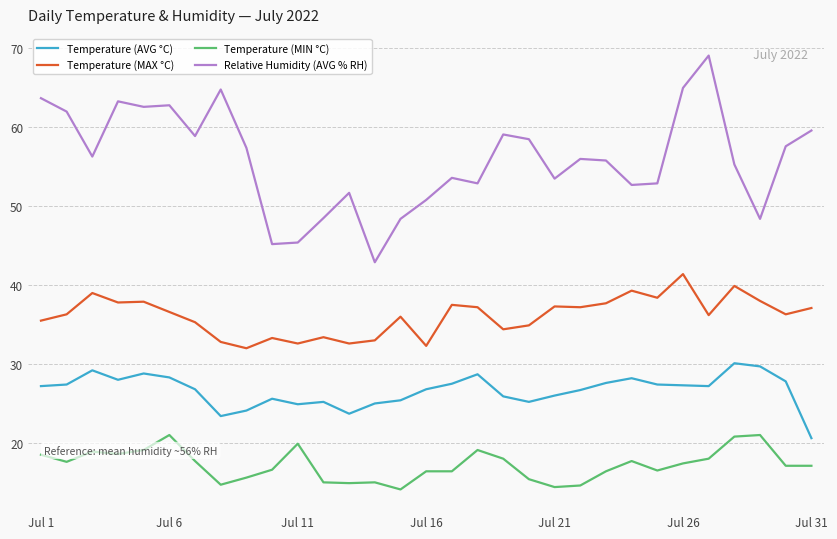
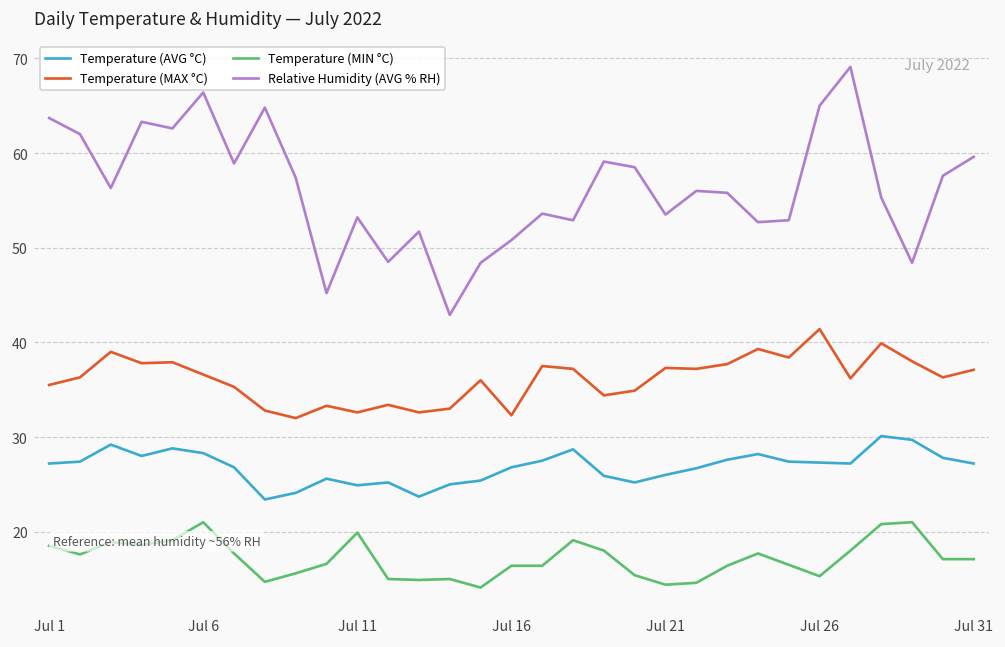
Relative Humidity (AVG % RH), Jul 6: 63 -> 66
Relative Humidity (AVG % RH), Jul 11: 45 -> 53
Temperature (MIN °C), Jul 26: 17 -> 15
Temperature (AVG °C), Jul 31: 21 -> 27
